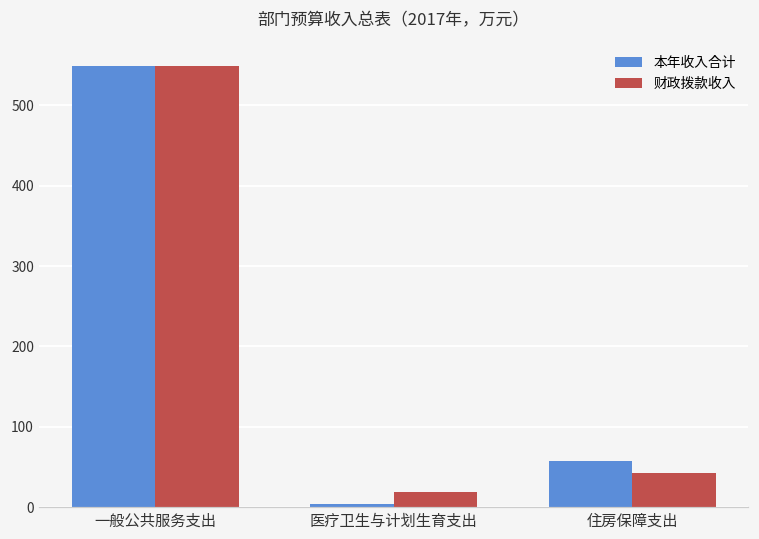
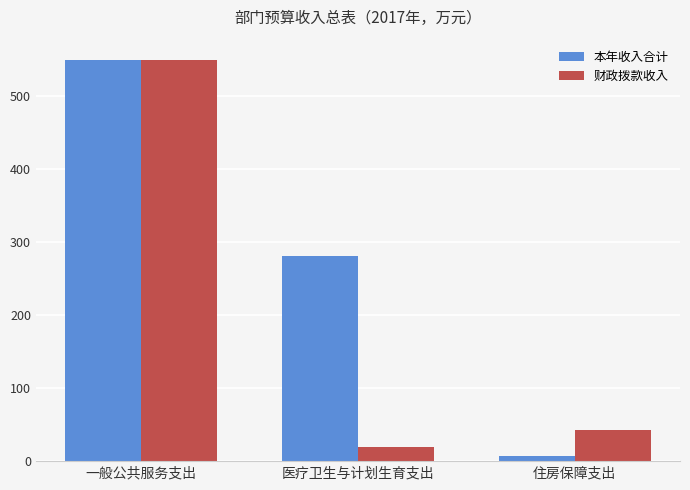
本年收入合计, 医疗卫生与计划生育支出: 0 -> 280
本年收入合计, 住房保障支出: 60 -> 10
